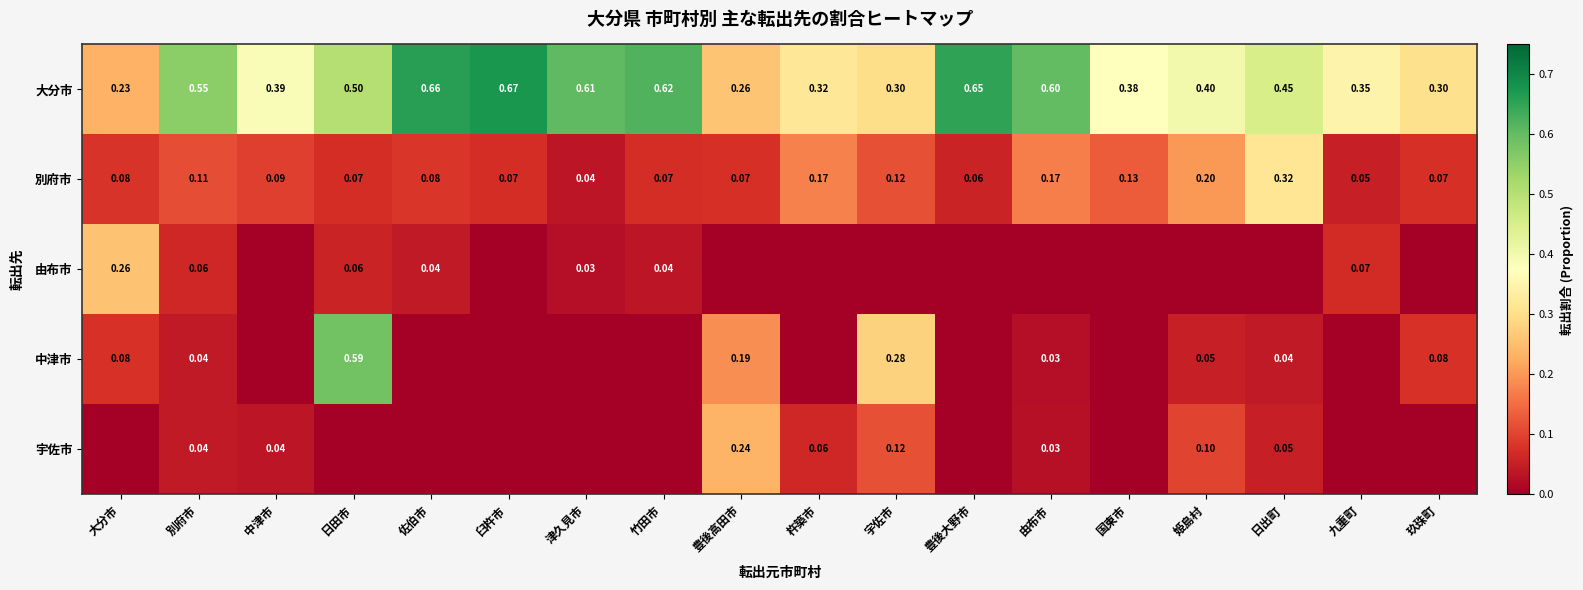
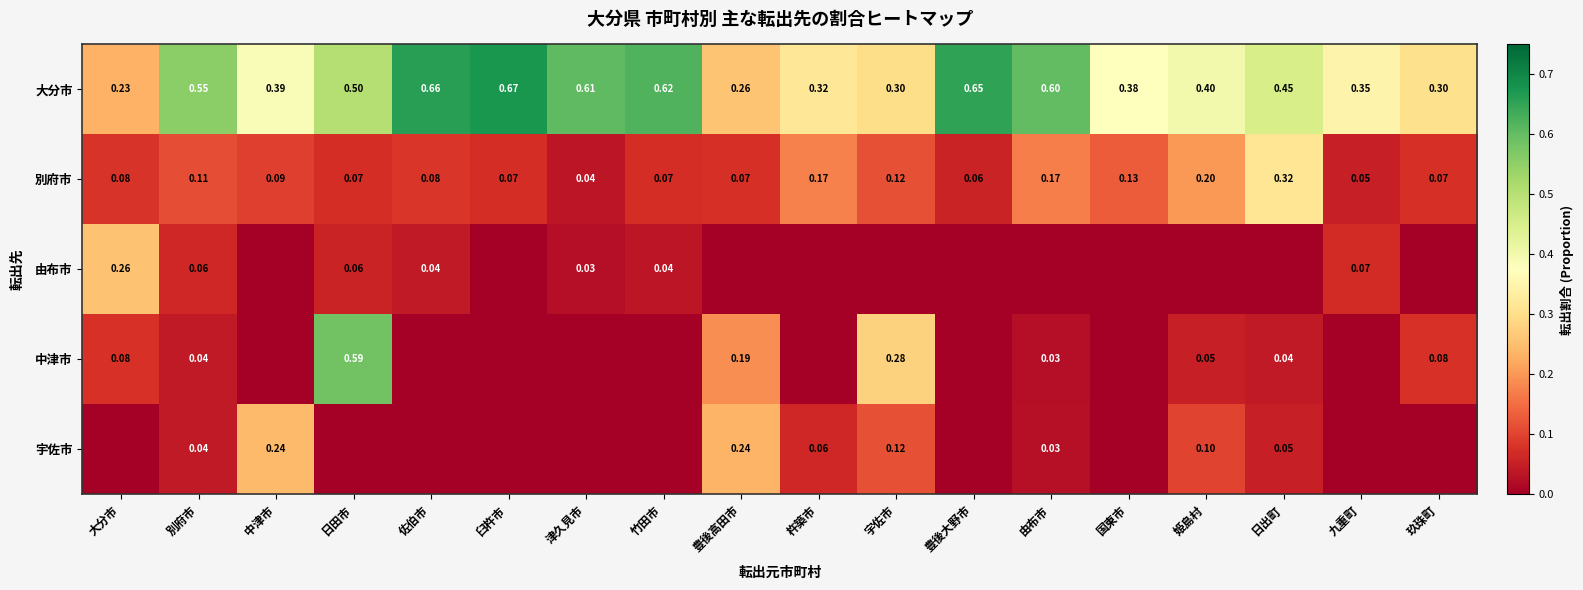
宇佐市, 中津市: 0.04 -> 0.24
